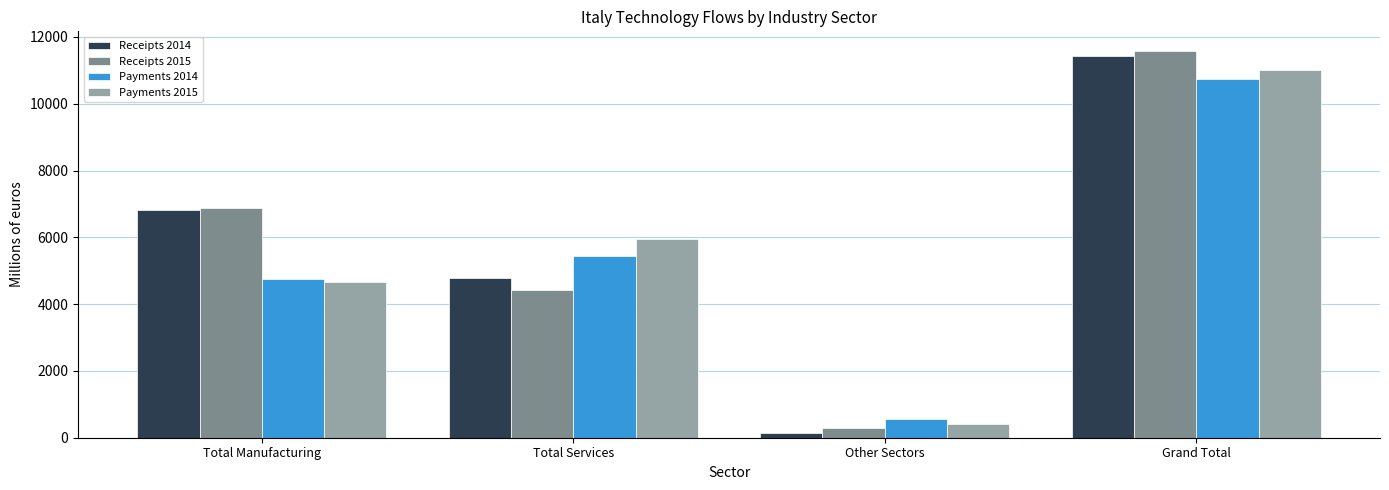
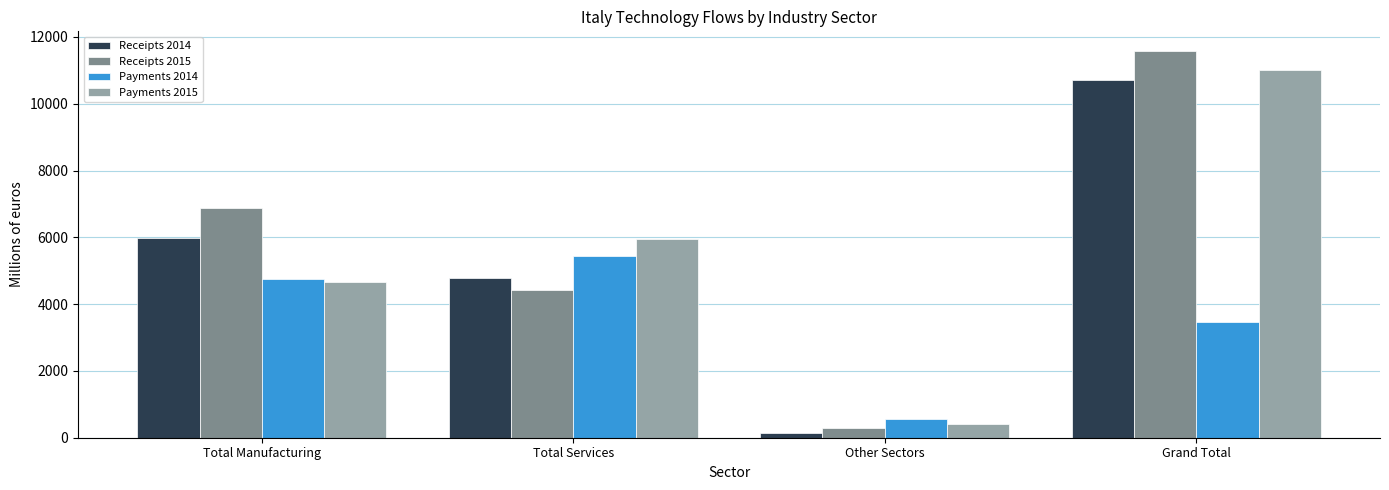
Receipts 2014, Total Manufacturing: 6800 -> 6000
Receipts 2014, Grand Total: 11400 -> 10700
Payments 2014, Grand Total: 10800 -> 3500
